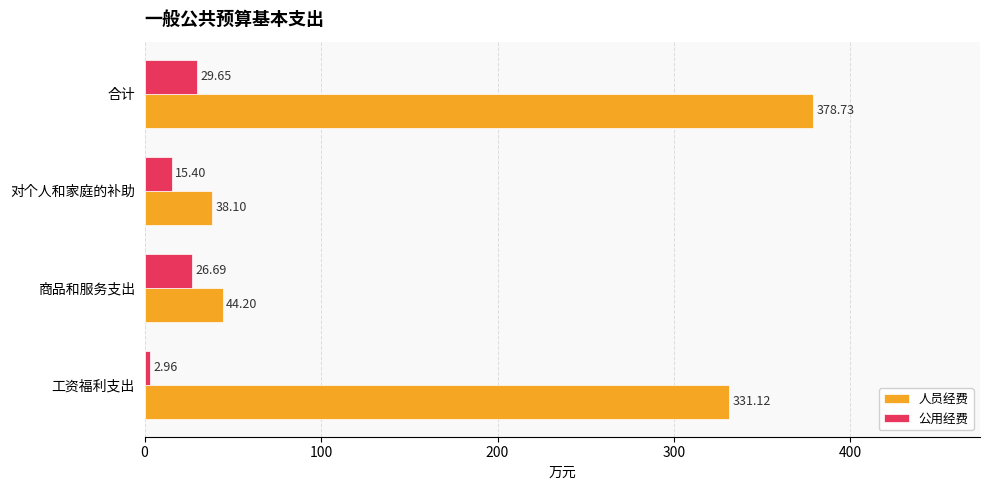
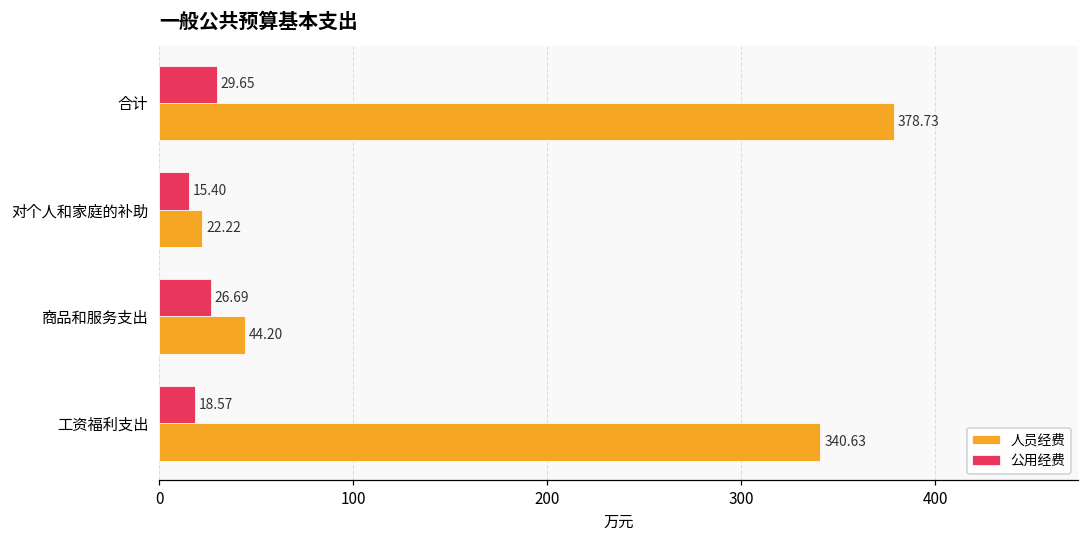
人员经费, 对个人和家庭的补助: 38.10 -> 22.22
公用经费, 工资福利支出: 2.96 -> 18.57
人员经费, 工资福利支出: 331.12 -> 340.63
